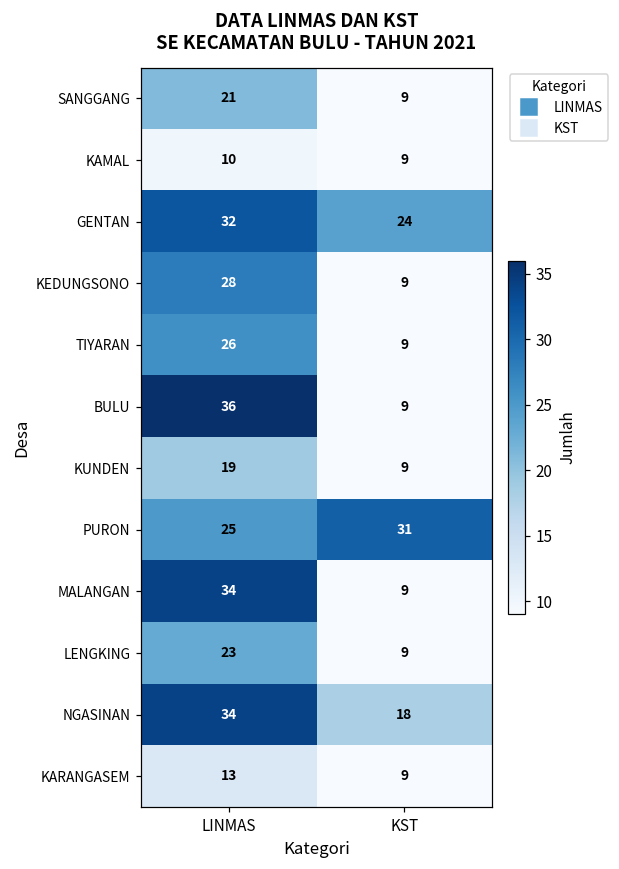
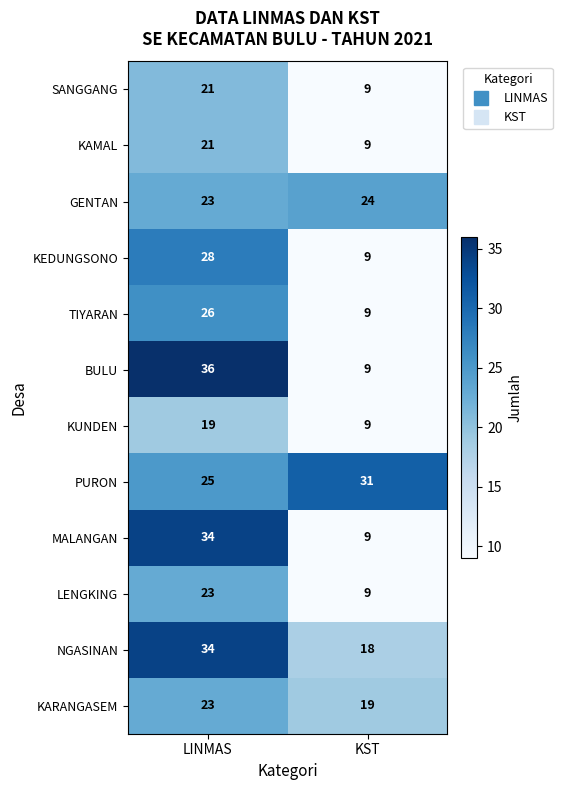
KAMAL, LINMAS: 10 -> 21
GENTAN, LINMAS: 32 -> 23
KARANGASEM, LINMAS: 13 -> 23
KARANGASEM, KST: 9 -> 19
